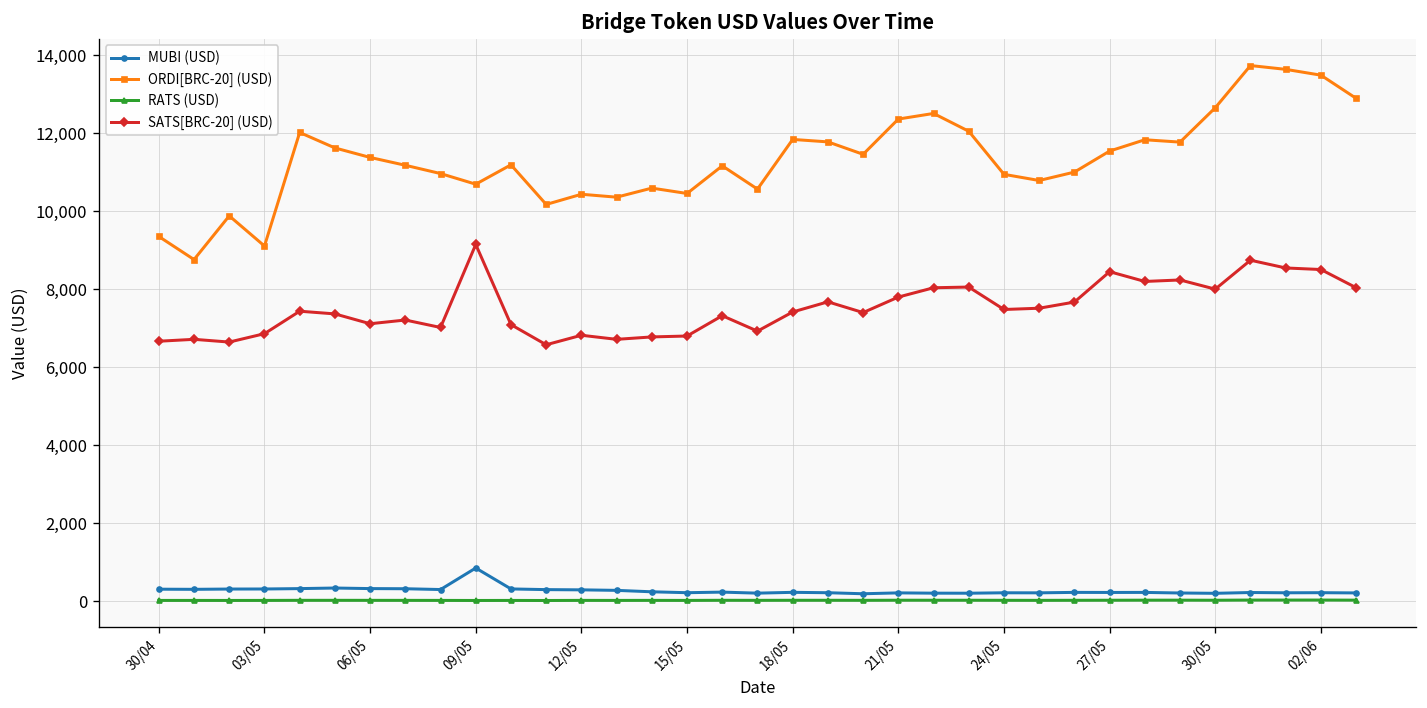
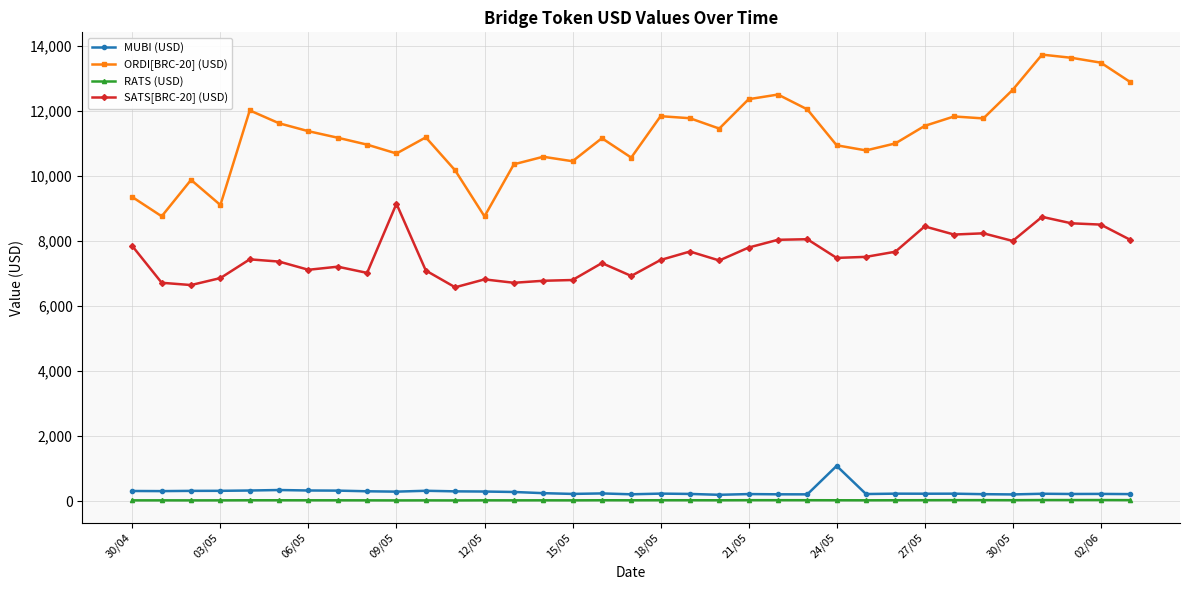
SATS[BRC-20] (USD), 30/04: 6,700 -> 7,800
MUBI (USD), 09/05: 900 -> 300
ORDI[BRC-20] (USD), 12/05: 10,400 -> 8,800
MUBI (USD), 24/05: 200 -> 1,100
